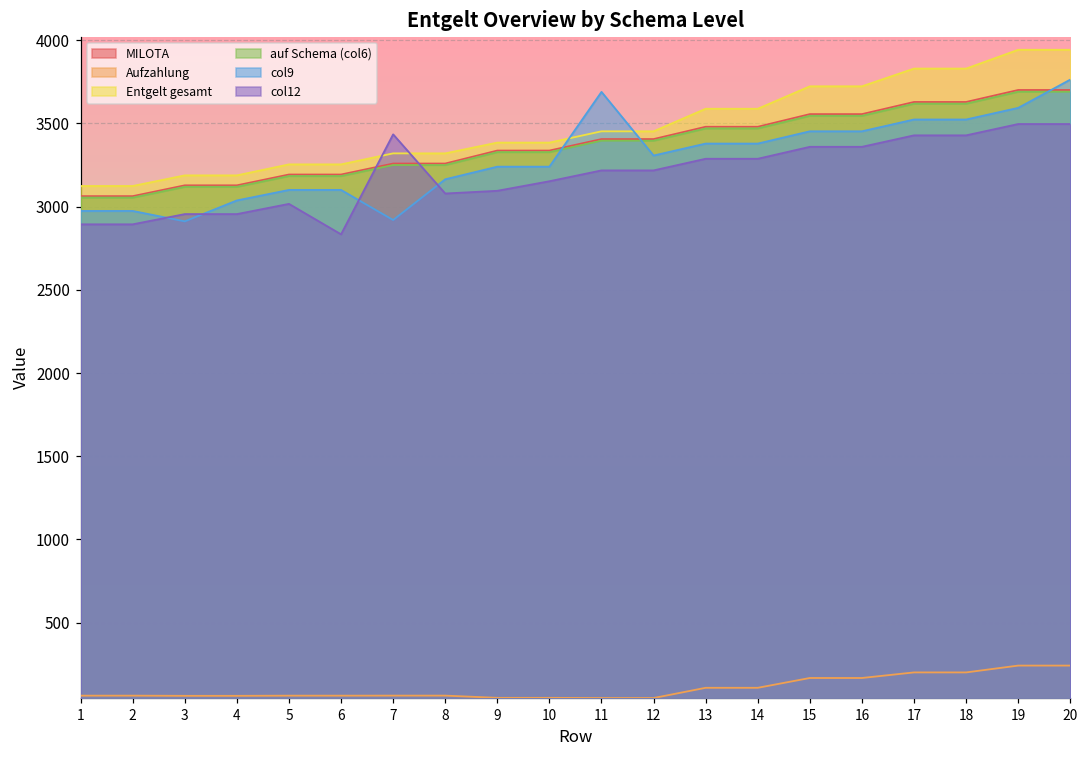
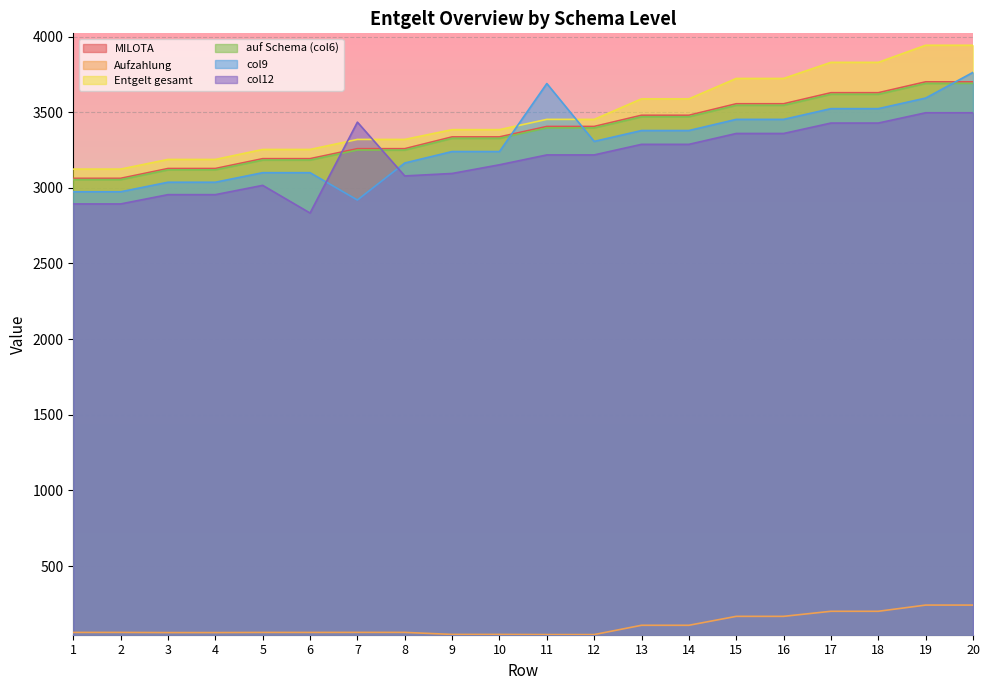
col9, 3: 2910 -> 3040
